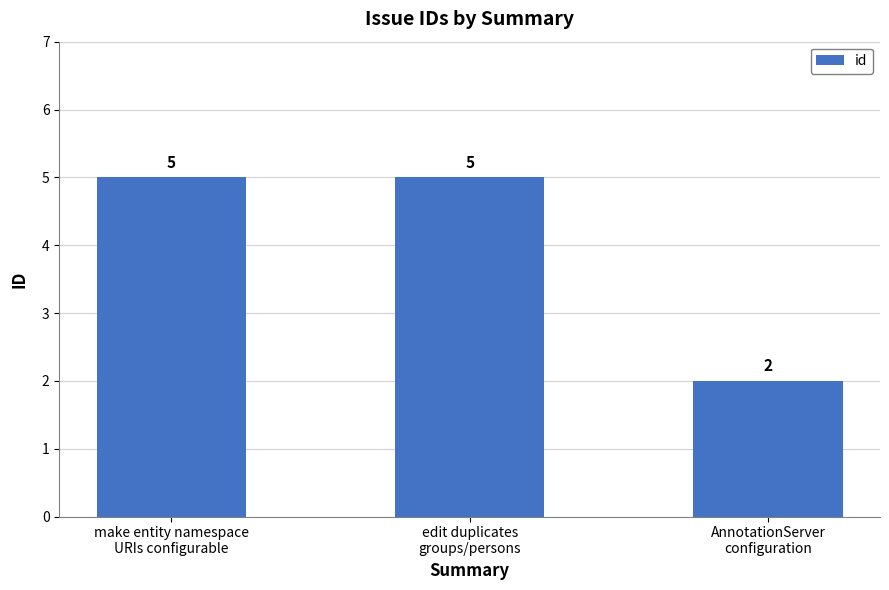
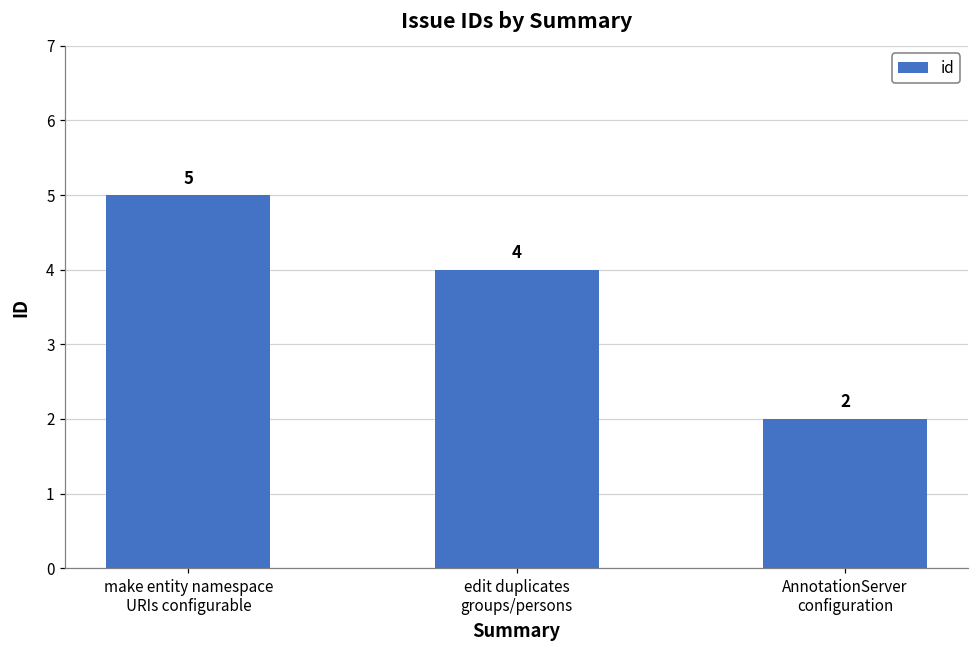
edit duplicates groups/persons: 5 -> 4
